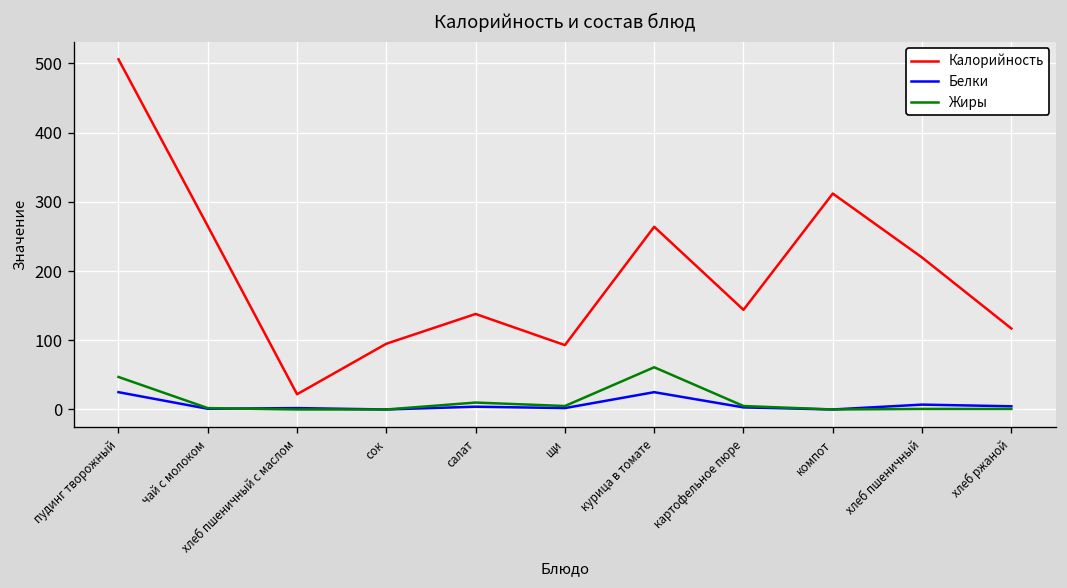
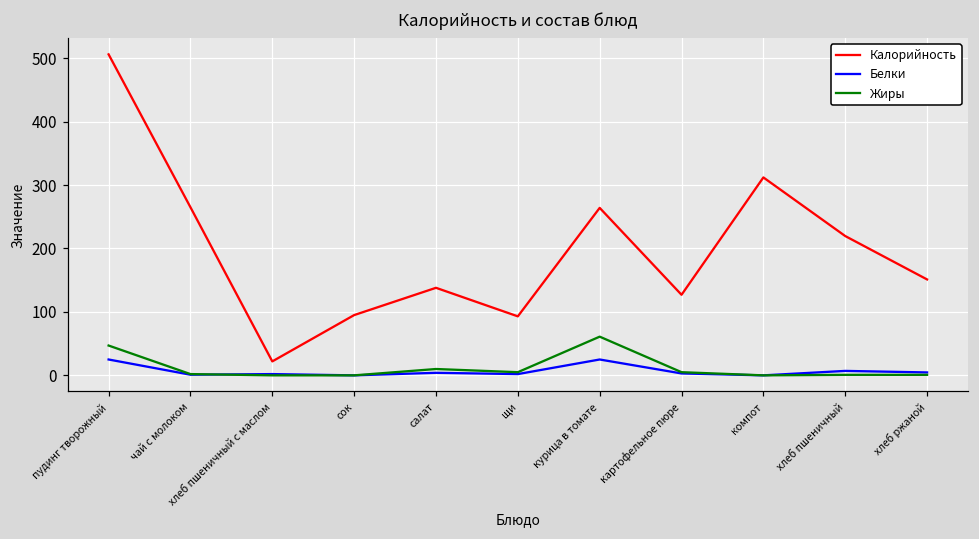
Калорийность, картофельное пюре: 140 -> 130
Калорийность, хлеб ржаной: 120 -> 150
